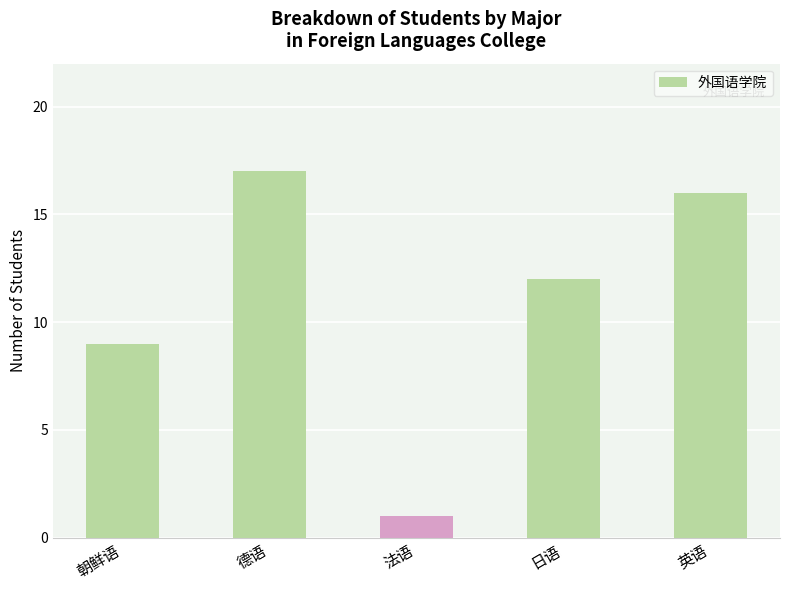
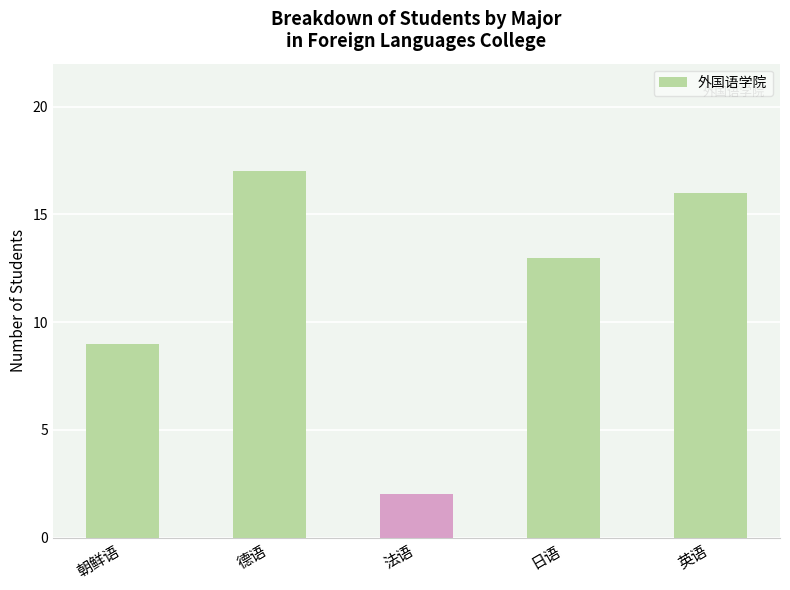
法语: 1 -> 2
日语: 12 -> 13
